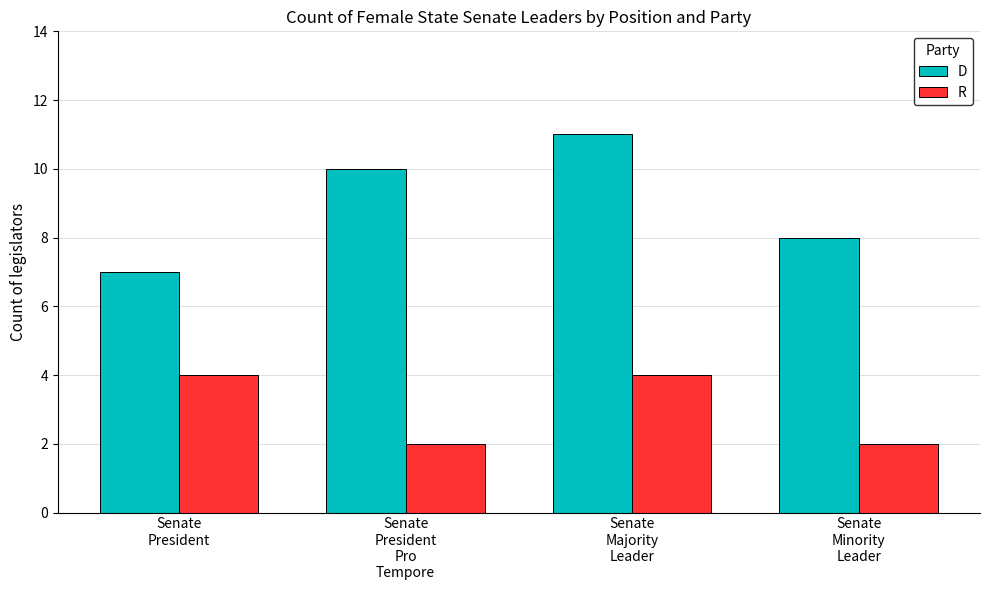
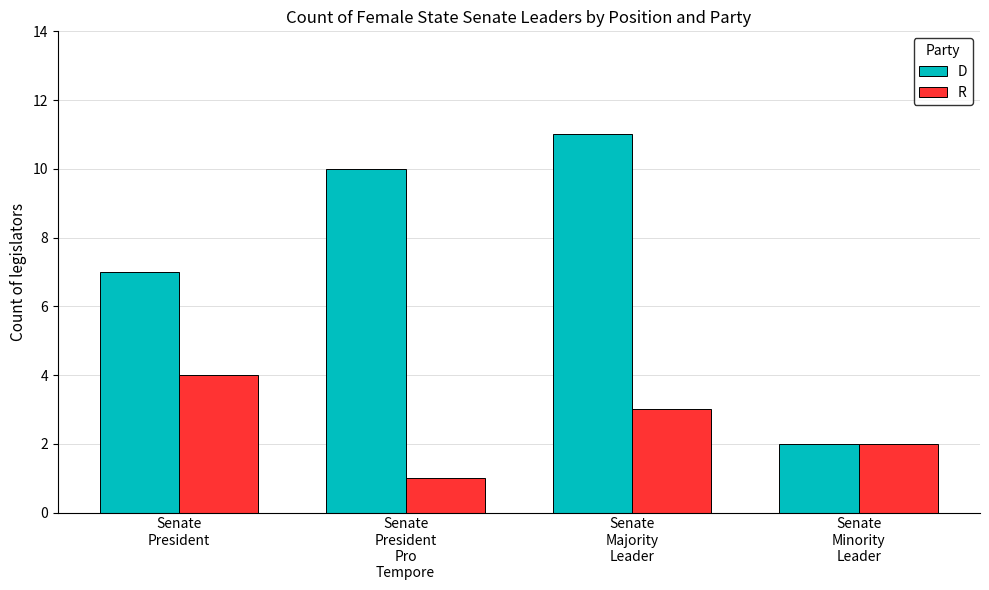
R, Senate President Pro Tempore: 2 -> 1
R, Senate Majority Leader: 4 -> 3
D, Senate Minority Leader: 8 -> 2
